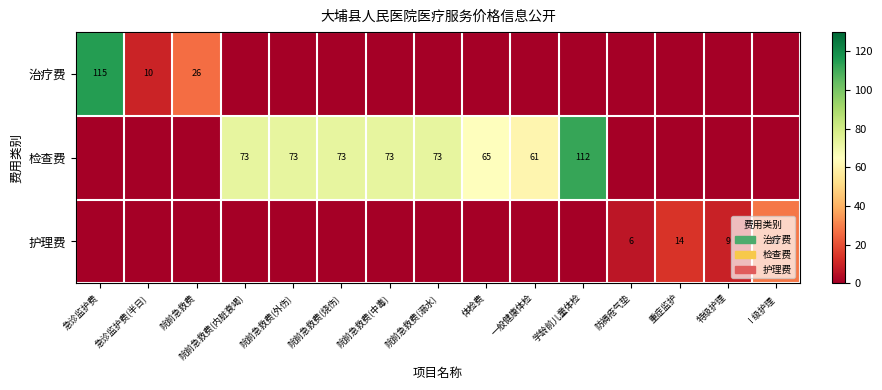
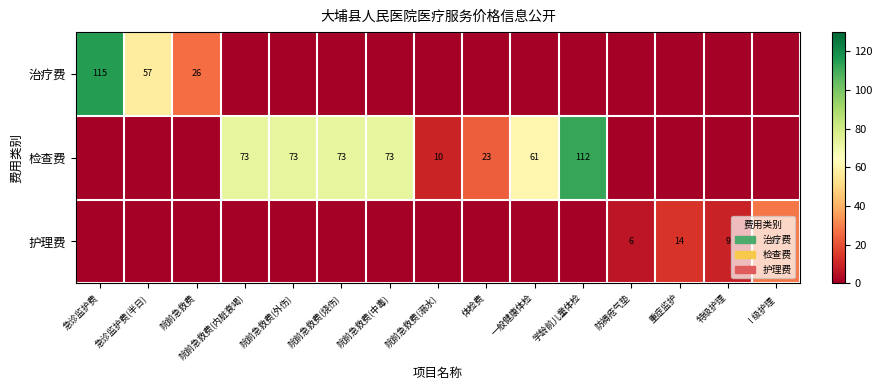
治疗费, 急诊监护费(半日): 10 -> 57
检查费, 院前急救费(溺水): 73 -> 10
检查费, 体检费: 65 -> 23
